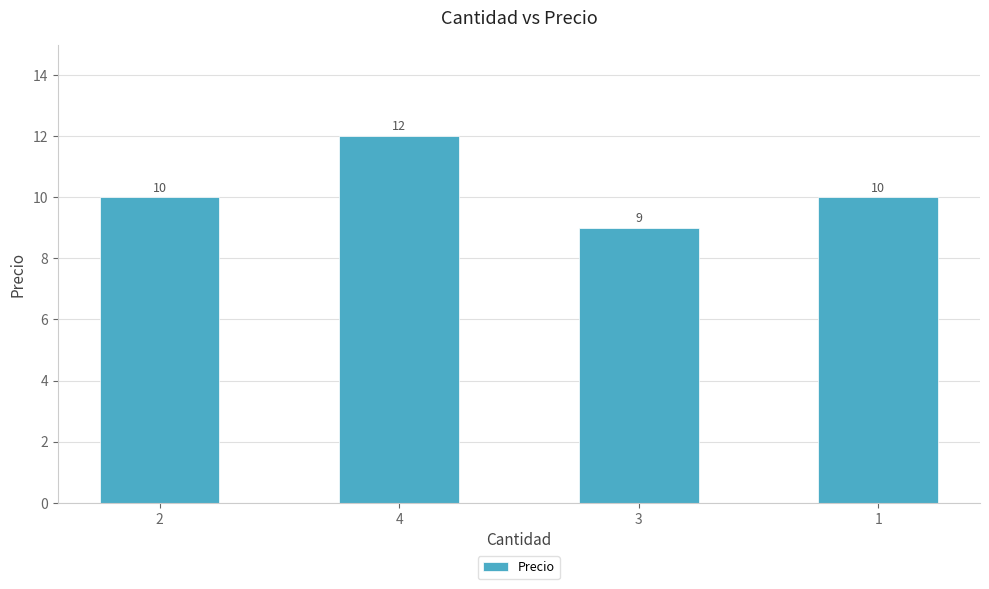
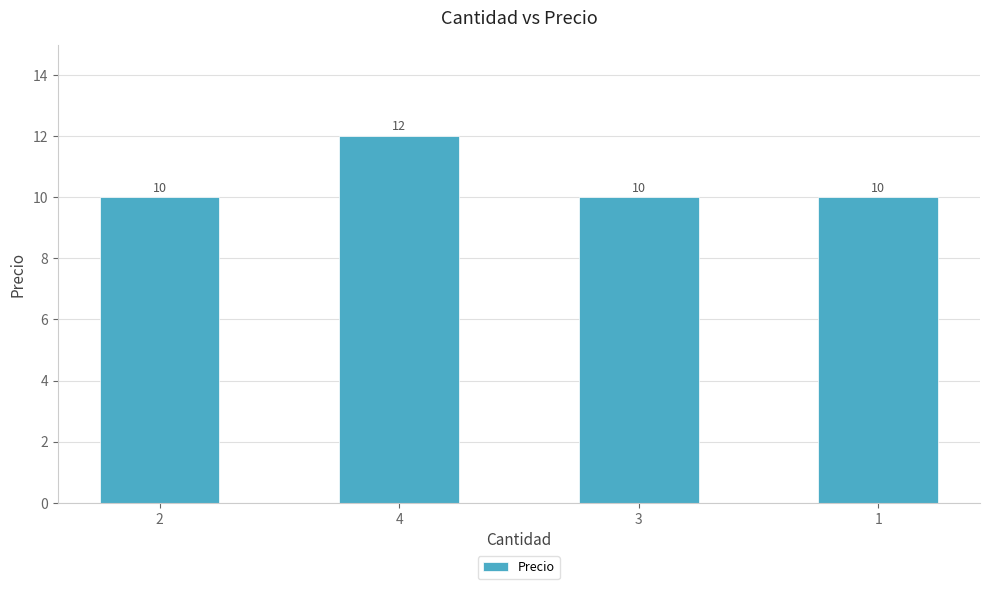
3: 9 -> 10
